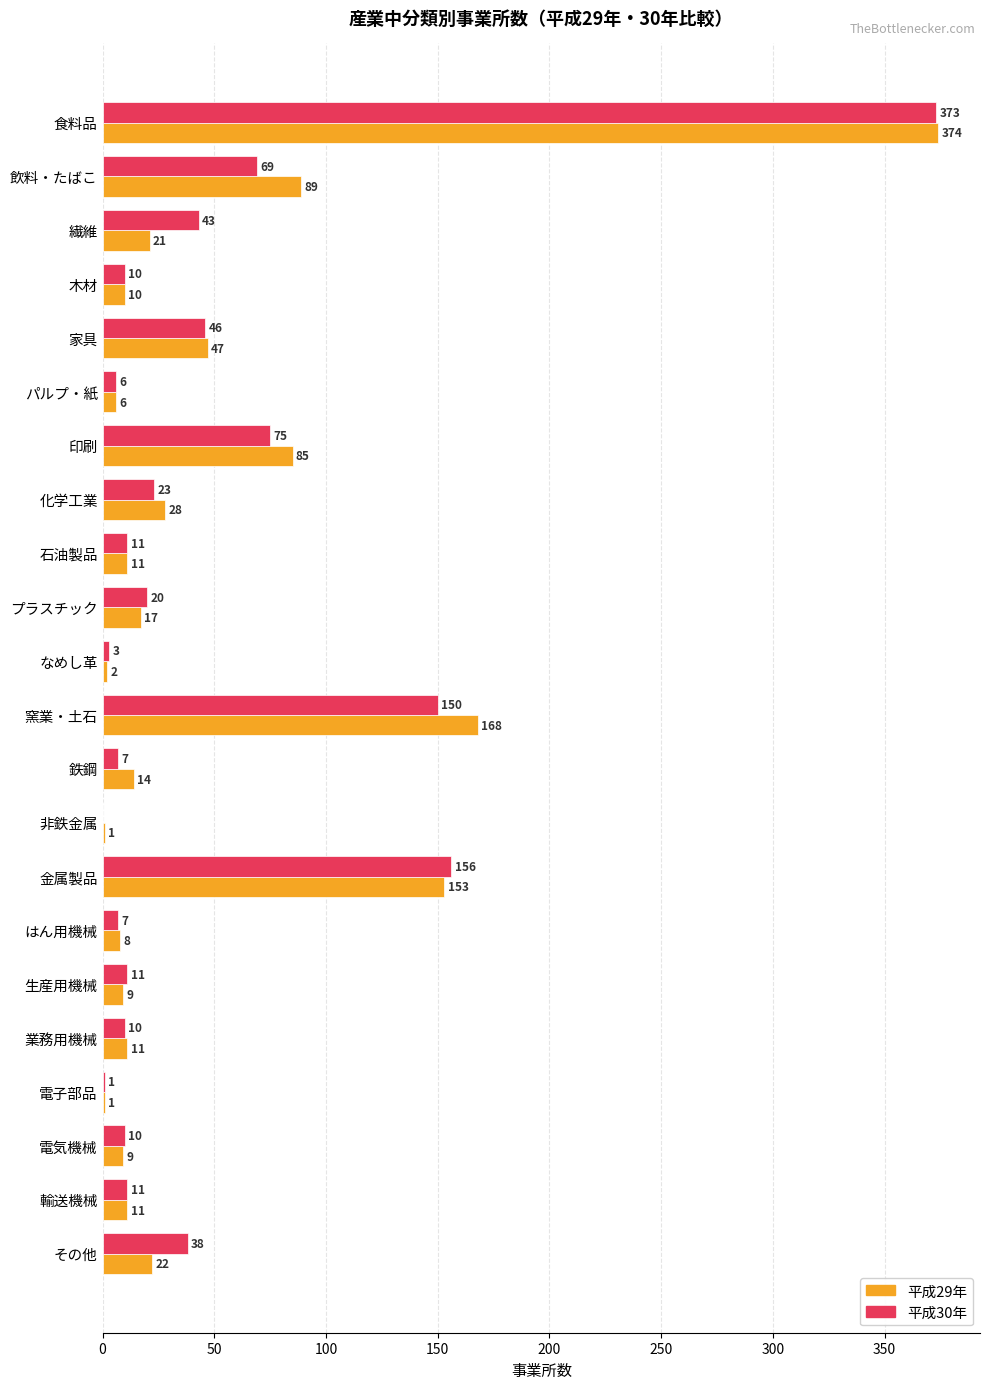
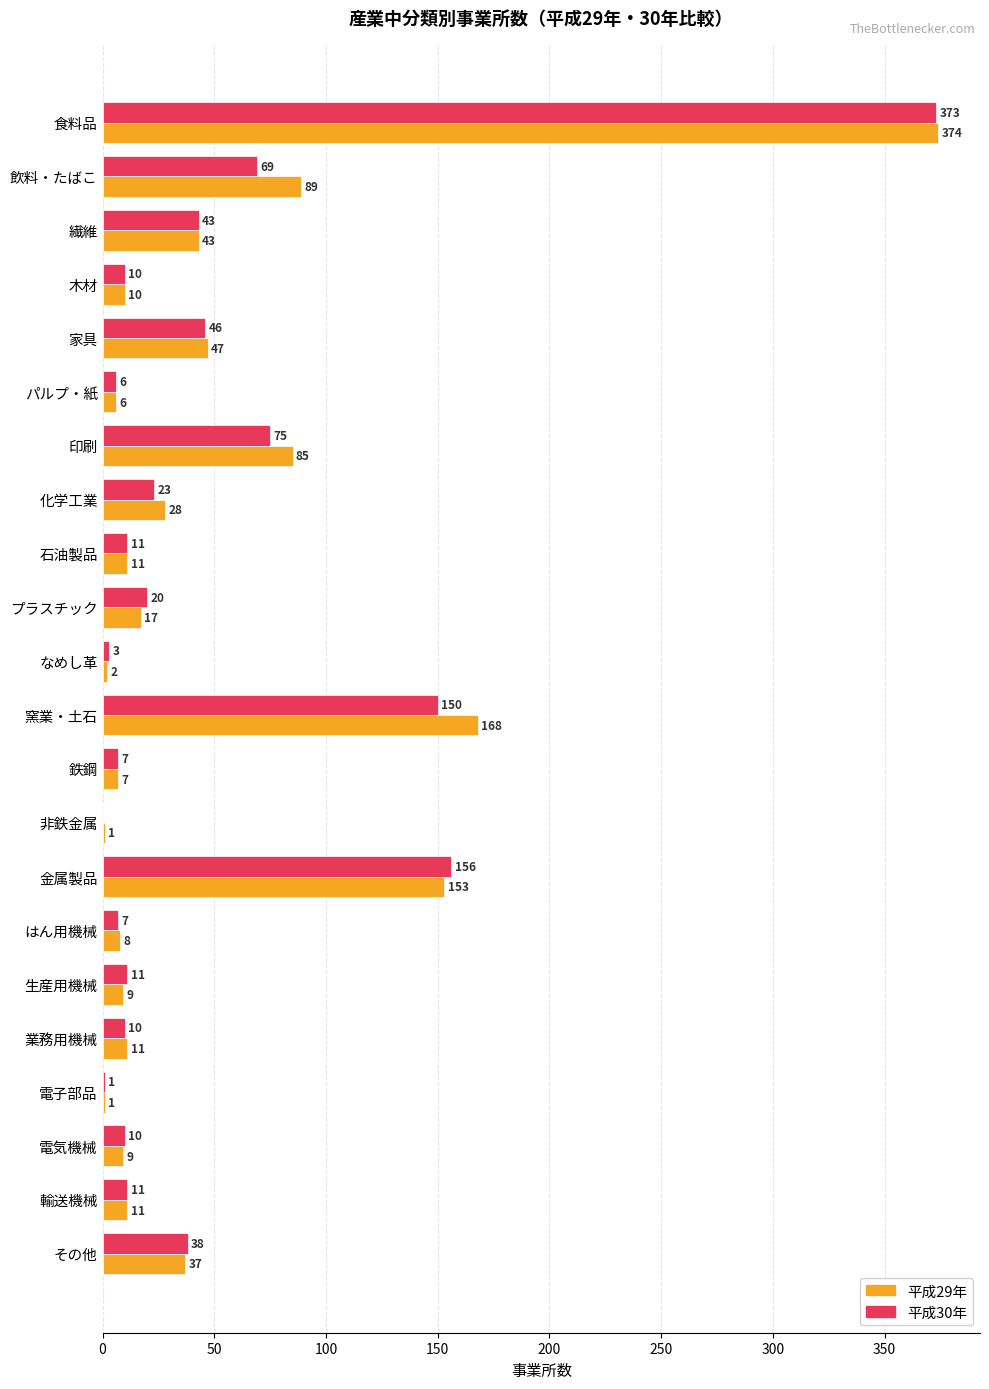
平成29年, 繊維: 21 -> 43
平成29年, 鉄鋼: 14 -> 7
平成29年, その他: 22 -> 37
